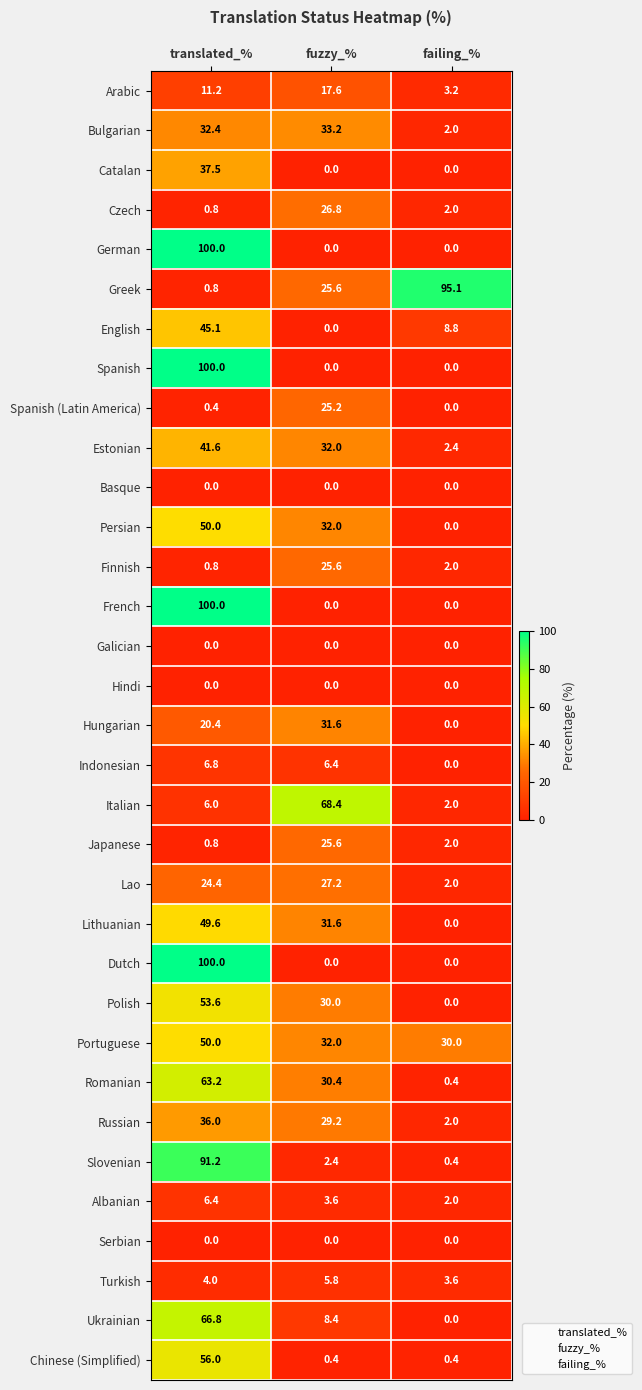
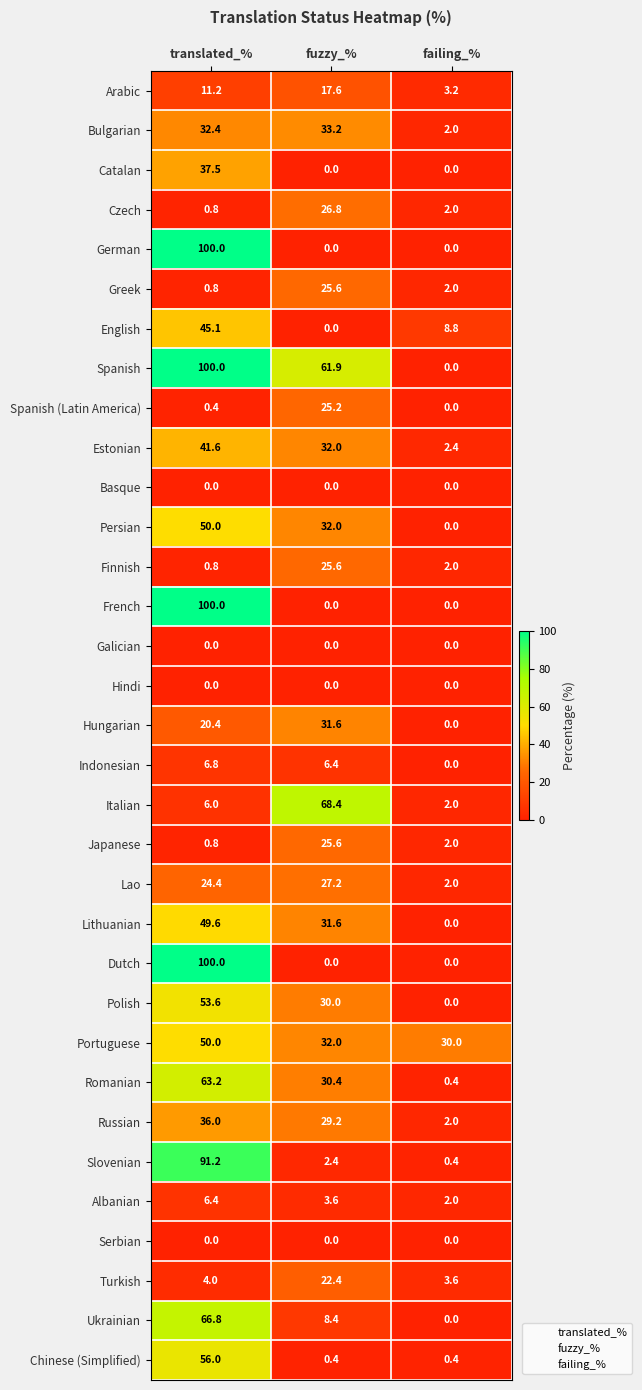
Greek, failing_%: 95.1 -> 2.0
Spanish, fuzzy_%: 0.0 -> 61.9
Turkish, fuzzy_%: 5.8 -> 22.4
